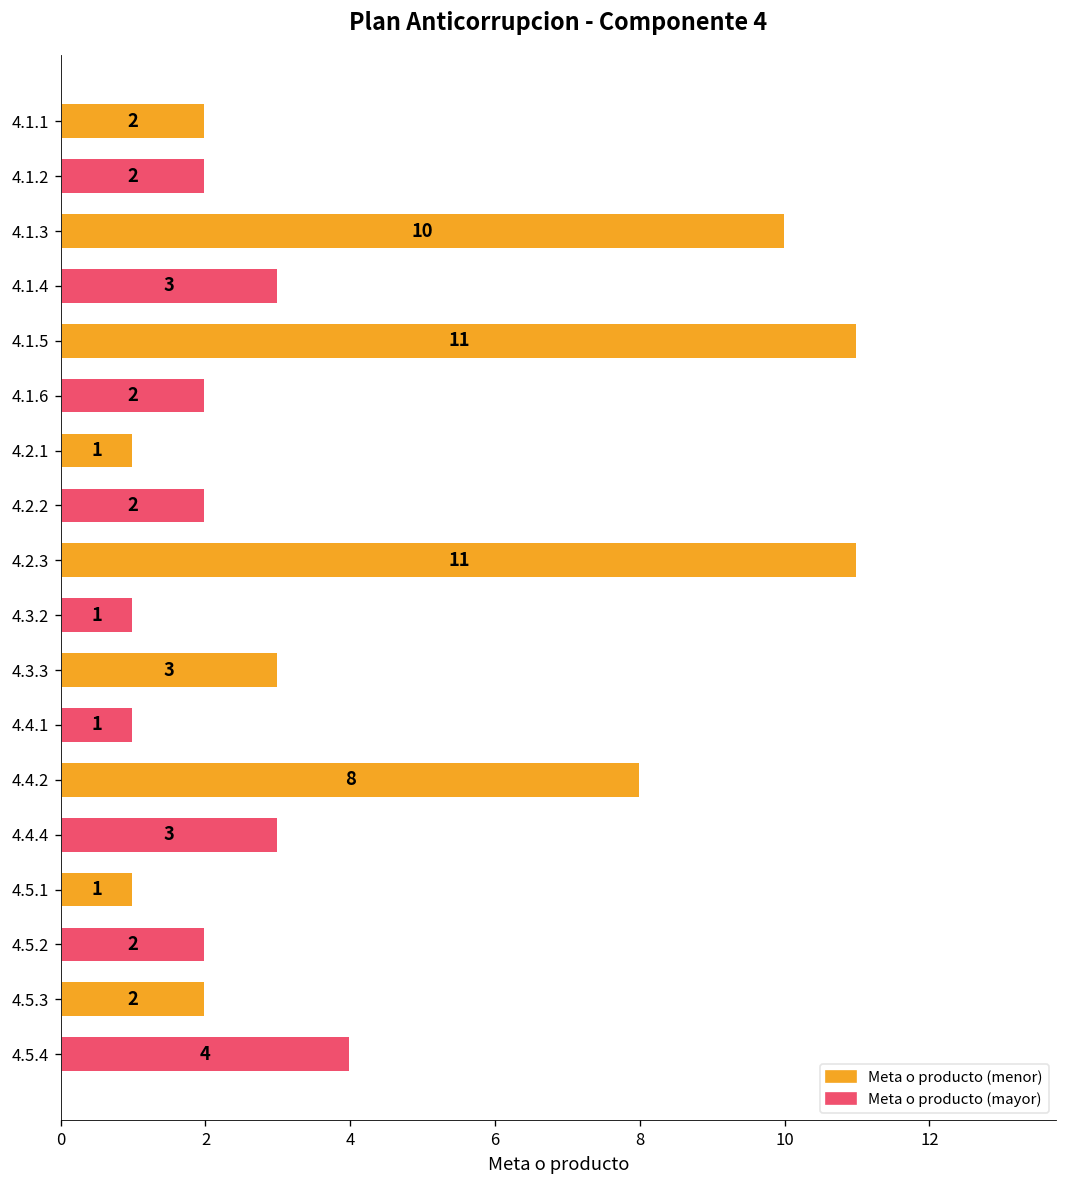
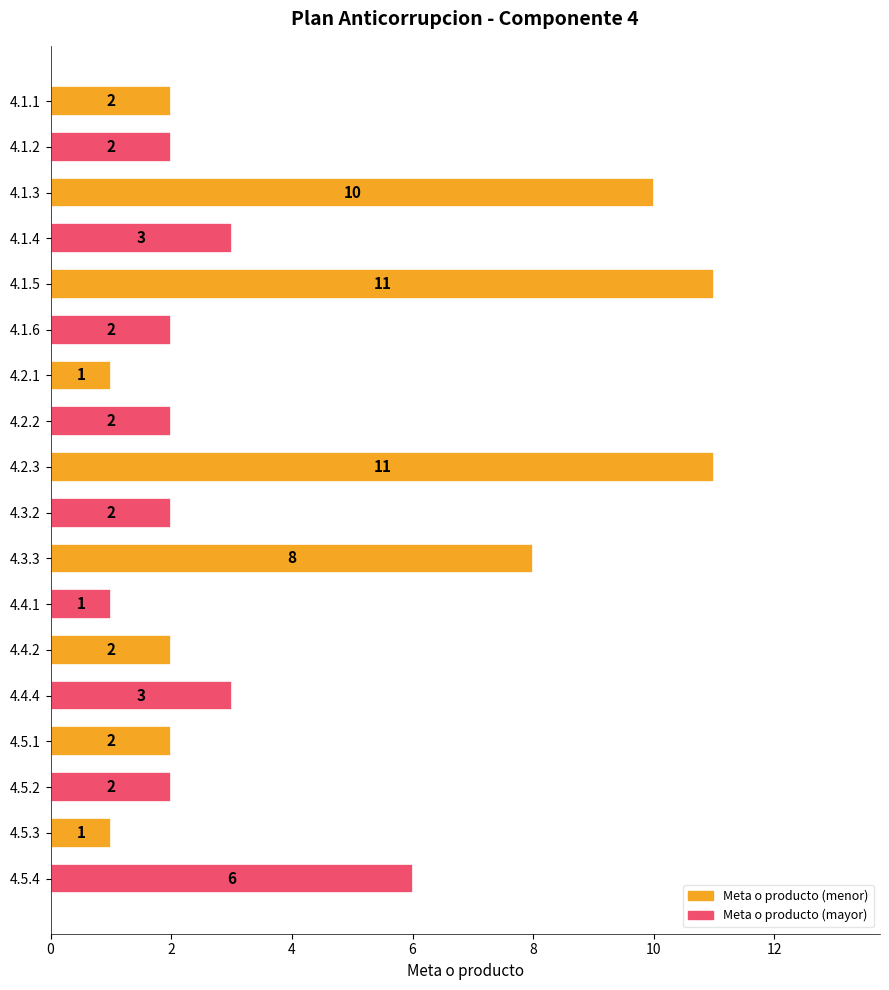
4.3.2: 1 -> 2
4.3.3: 3 -> 8
4.4.2: 8 -> 2
4.5.1: 1 -> 2
4.5.3: 2 -> 1
4.5.4: 4 -> 6
